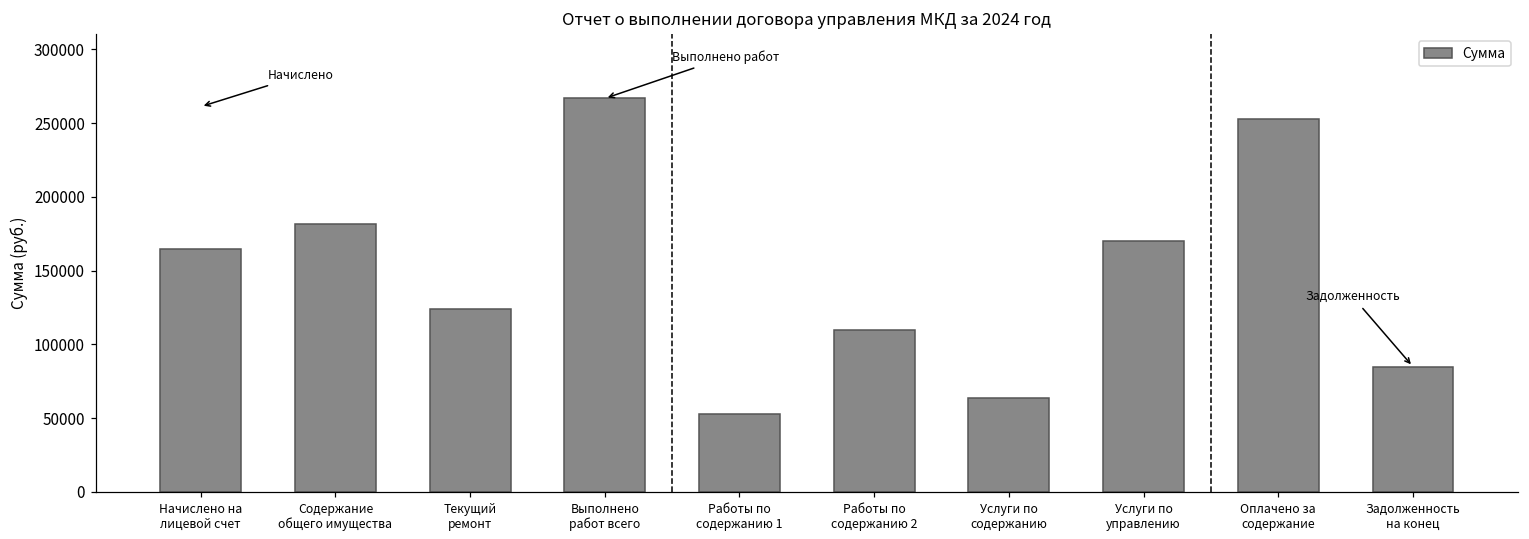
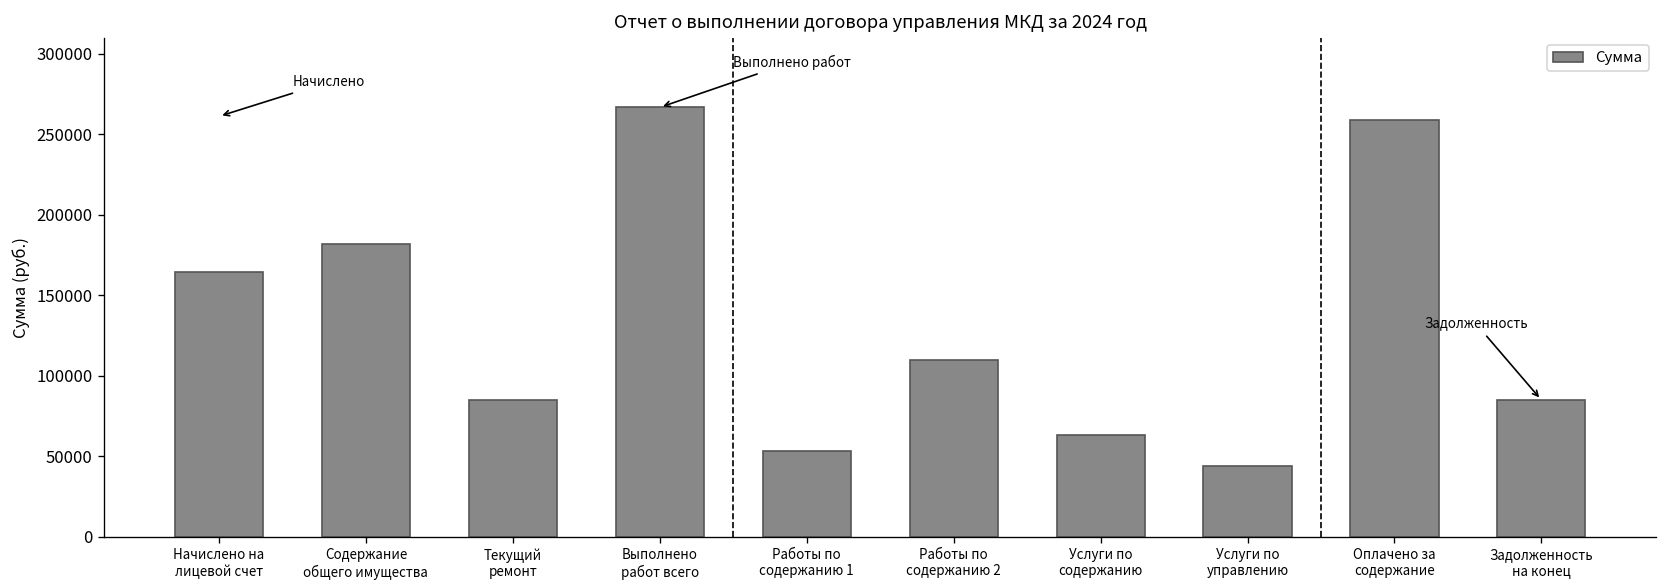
Текущий ремонт: 124000 -> 85000
Услуги по управлению: 170000 -> 44000
Оплачено за содержание: 253000 -> 259000
